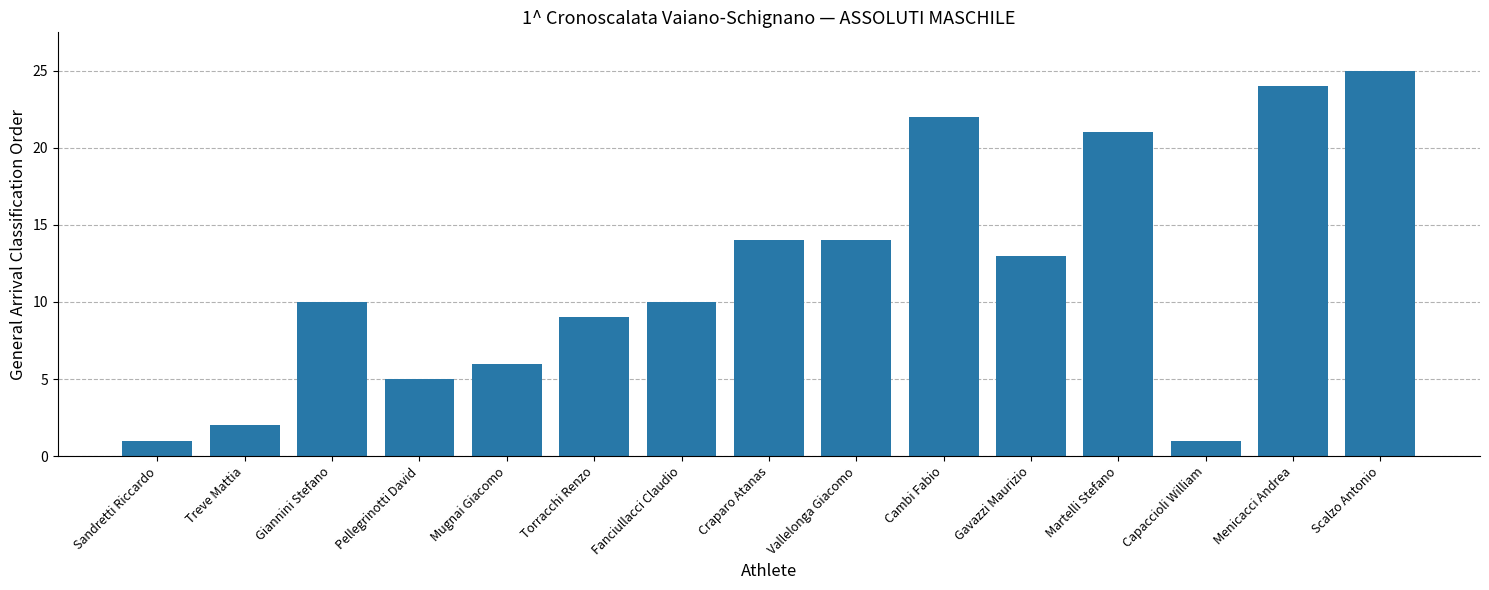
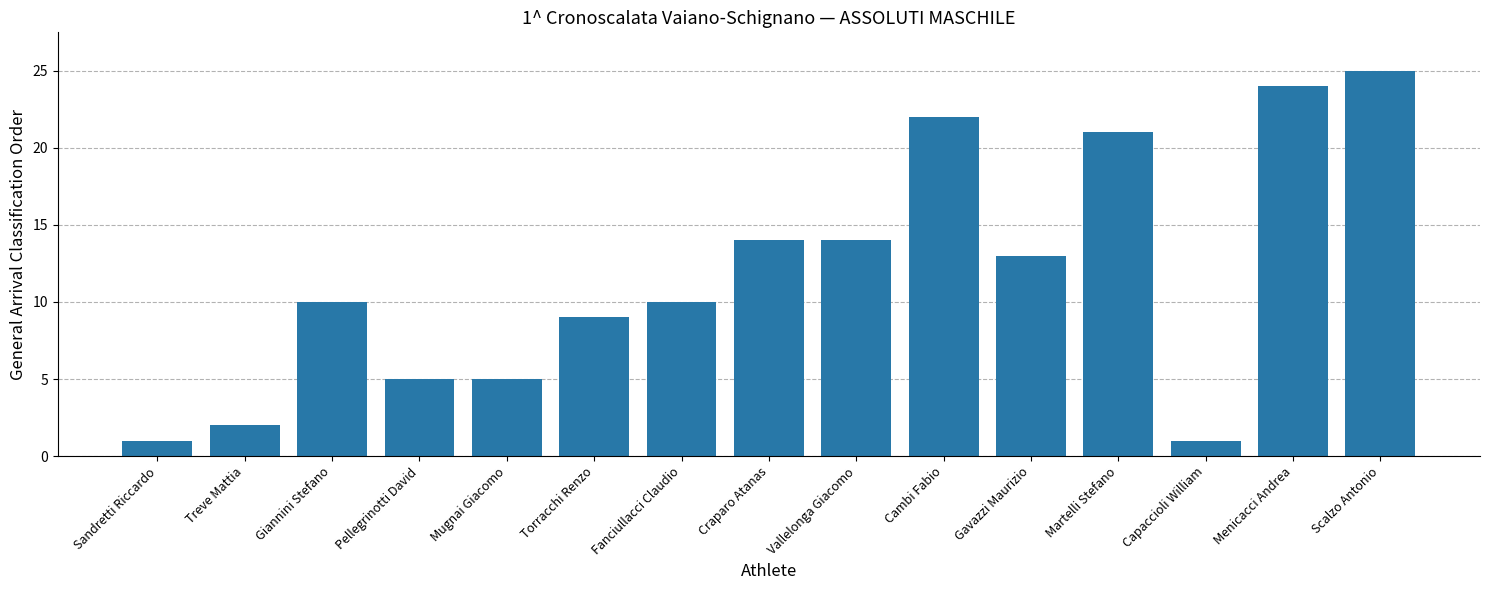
Mugnai Giacomo: 6 -> 5
